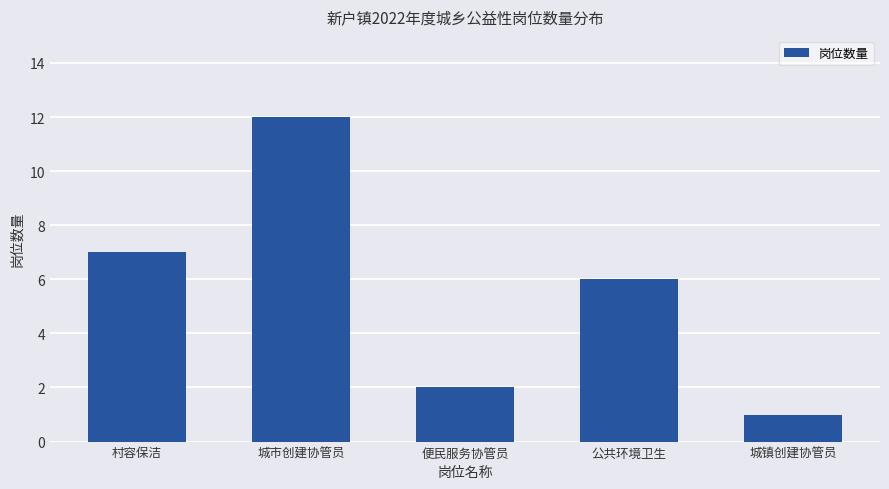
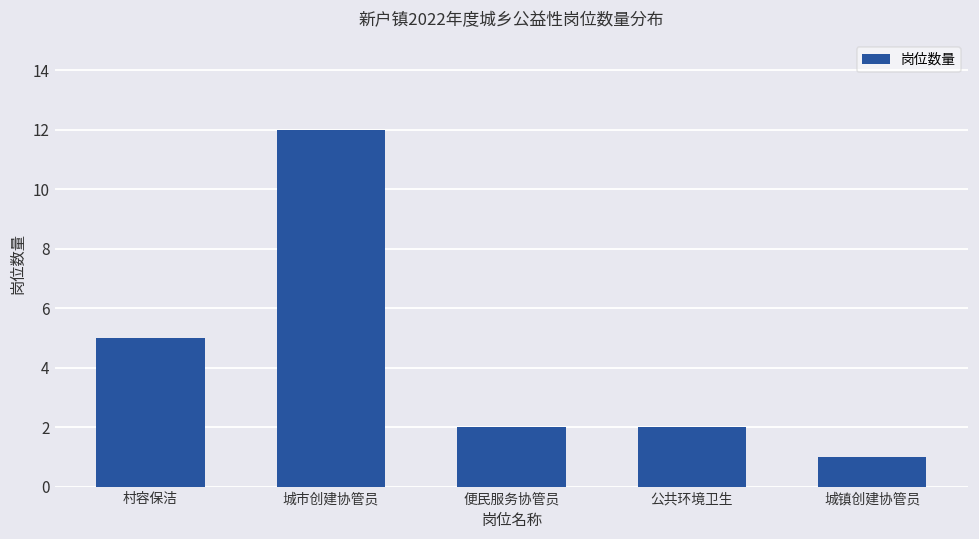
村容保洁: 7 -> 5
公共环境卫生: 6 -> 2
